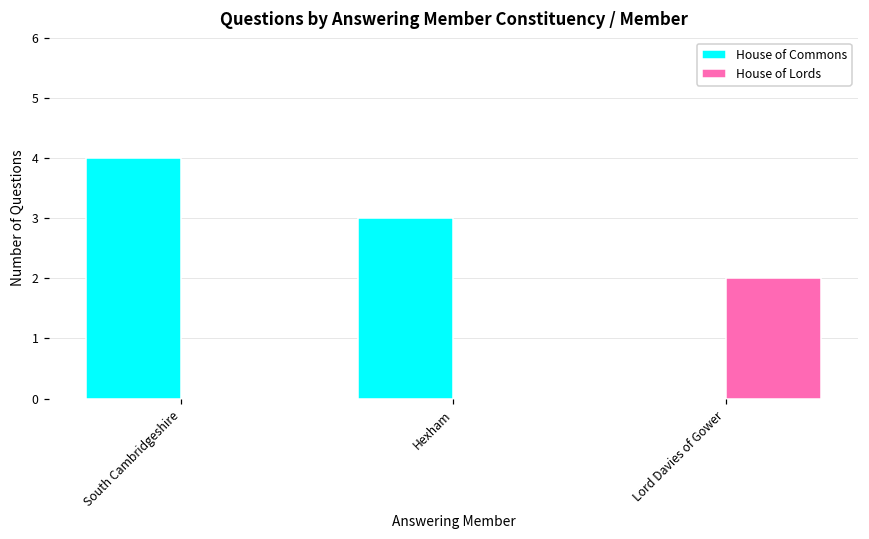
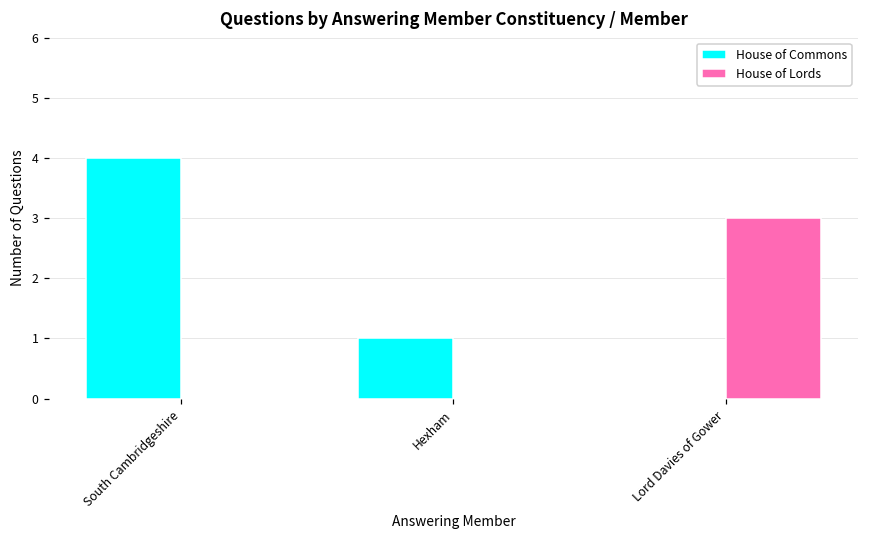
House of Commons, Hexham: 3 -> 1
House of Lords, Lord Davies of Gower: 2 -> 3
